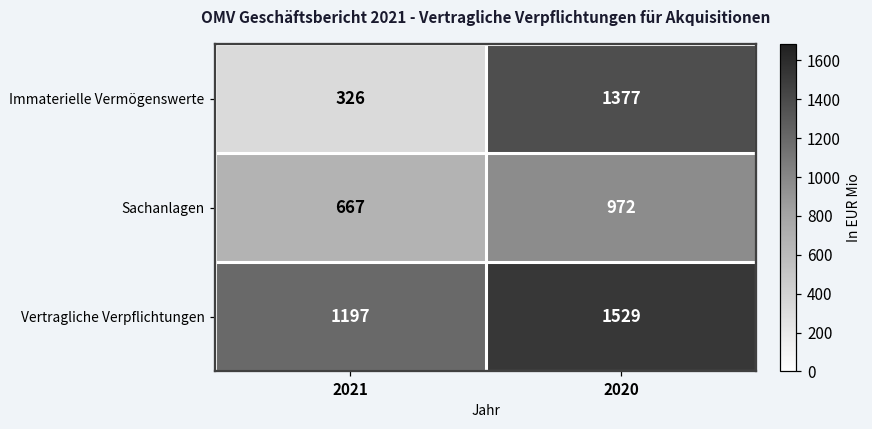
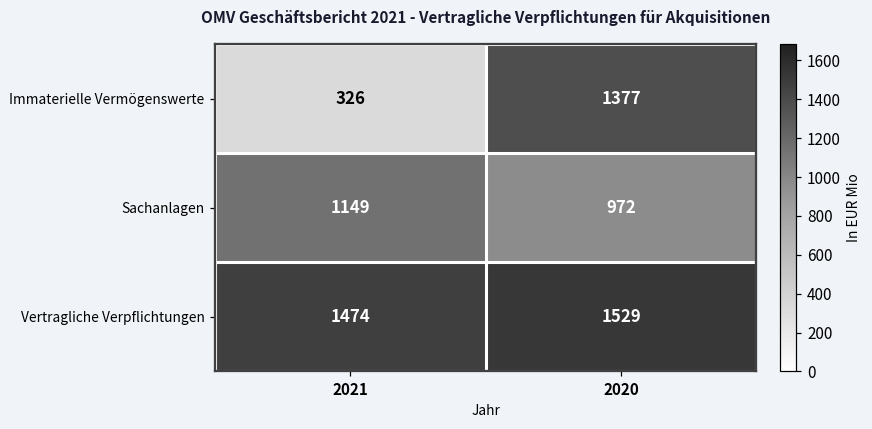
Sachanlagen, 2021: 667 -> 1149
Vertragliche Verpflichtungen, 2021: 1197 -> 1474
